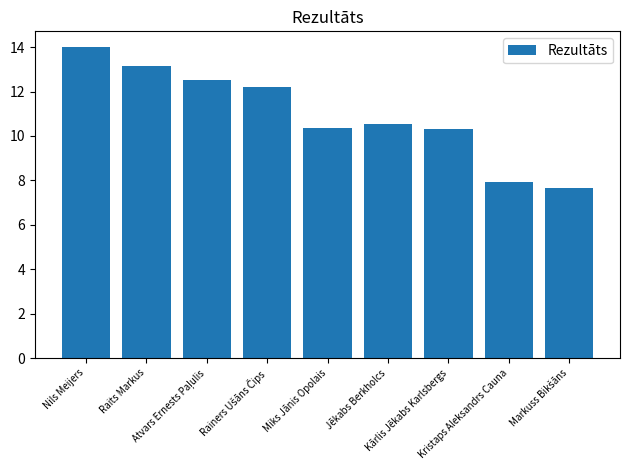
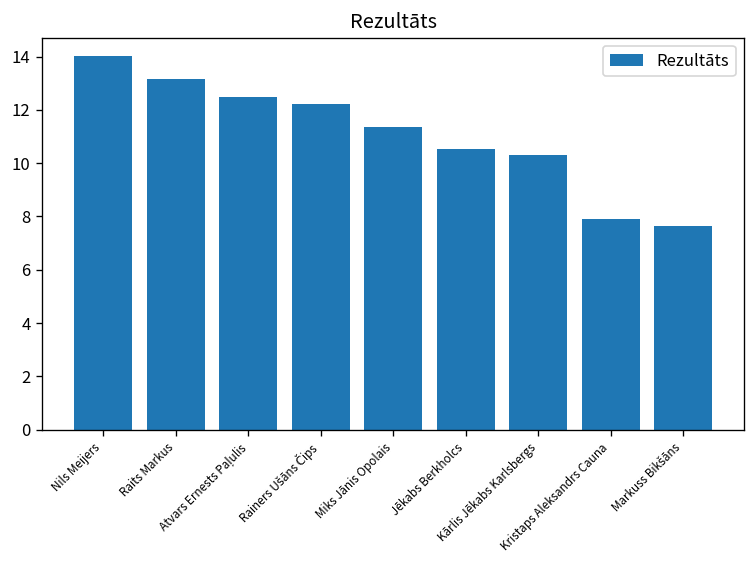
Miks Jānis Opolais: 10.4 -> 11.4
